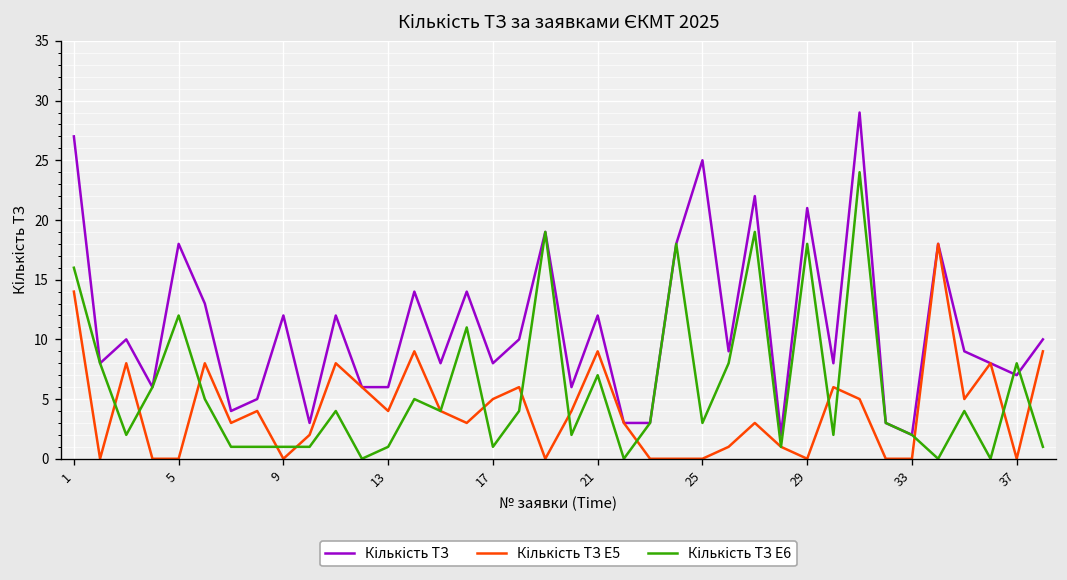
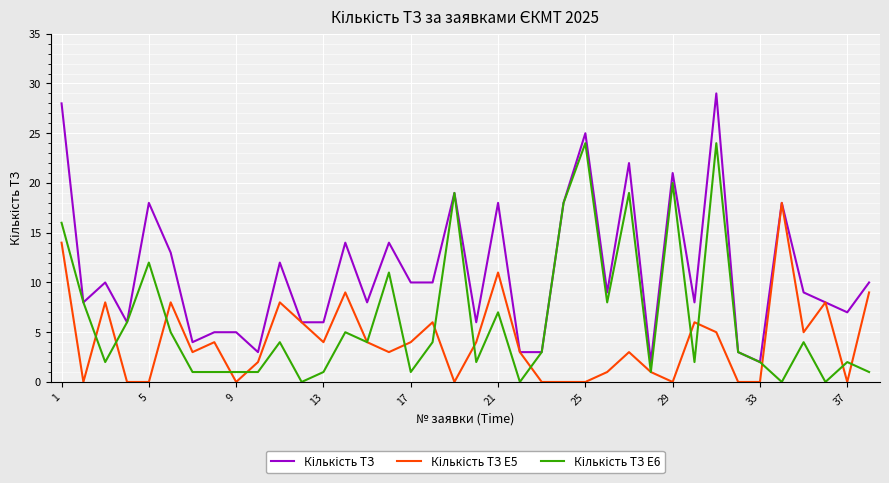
Кількість ТЗ, 1: 27 -> 28
Кількість ТЗ, 9: 12 -> 5
Кількість ТЗ, 17: 8 -> 10
Кількість ТЗ E5, 17: 5 -> 4
Кількість ТЗ, 21: 12 -> 18
Кількість ТЗ E5, 21: 9 -> 11
Кількість ТЗ E6, 25: 3 -> 24
Кількість ТЗ E6, 29: 18 -> 20
Кількість ТЗ E6, 37: 8 -> 2
